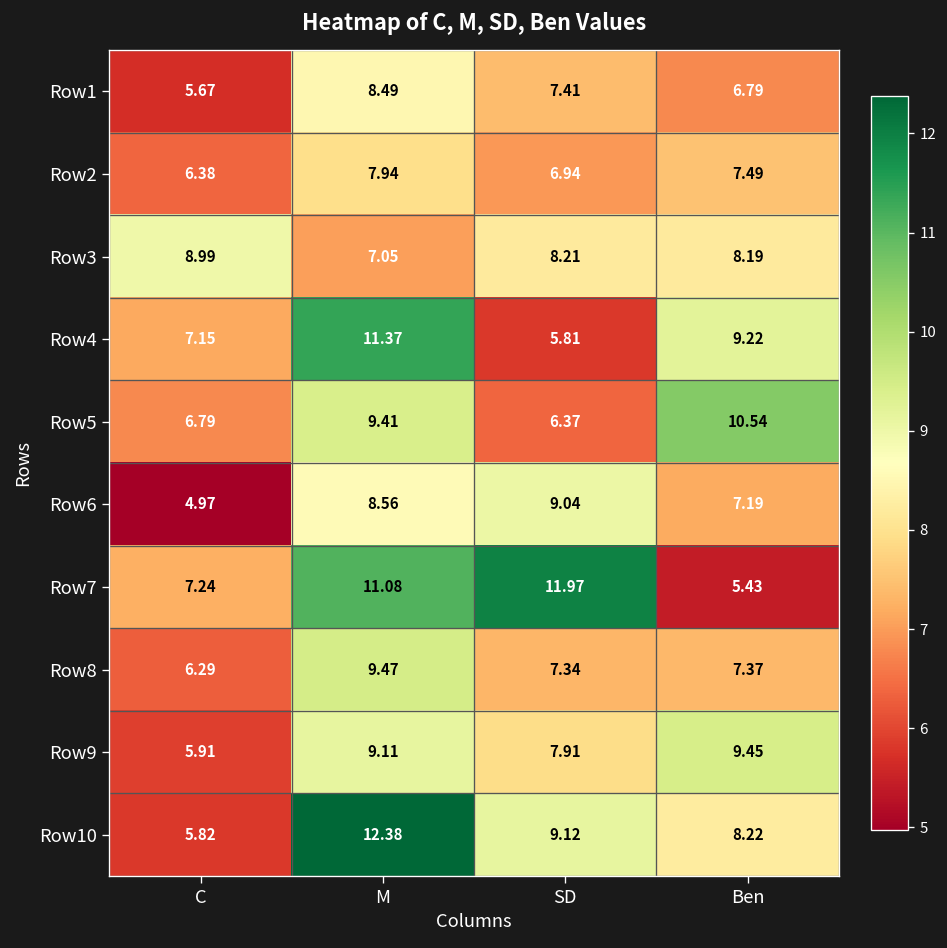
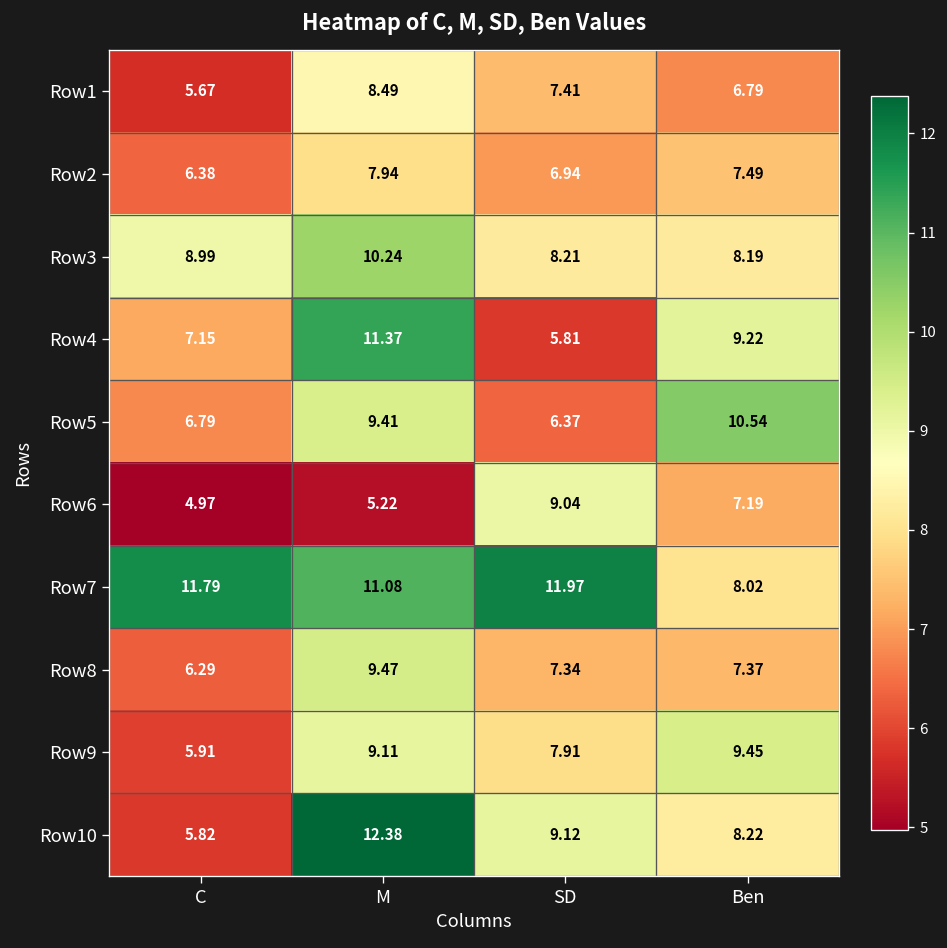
Row3, M: 7.05 -> 10.24
Row6, M: 8.56 -> 5.22
Row7, C: 7.24 -> 11.79
Row7, Ben: 5.43 -> 8.02
